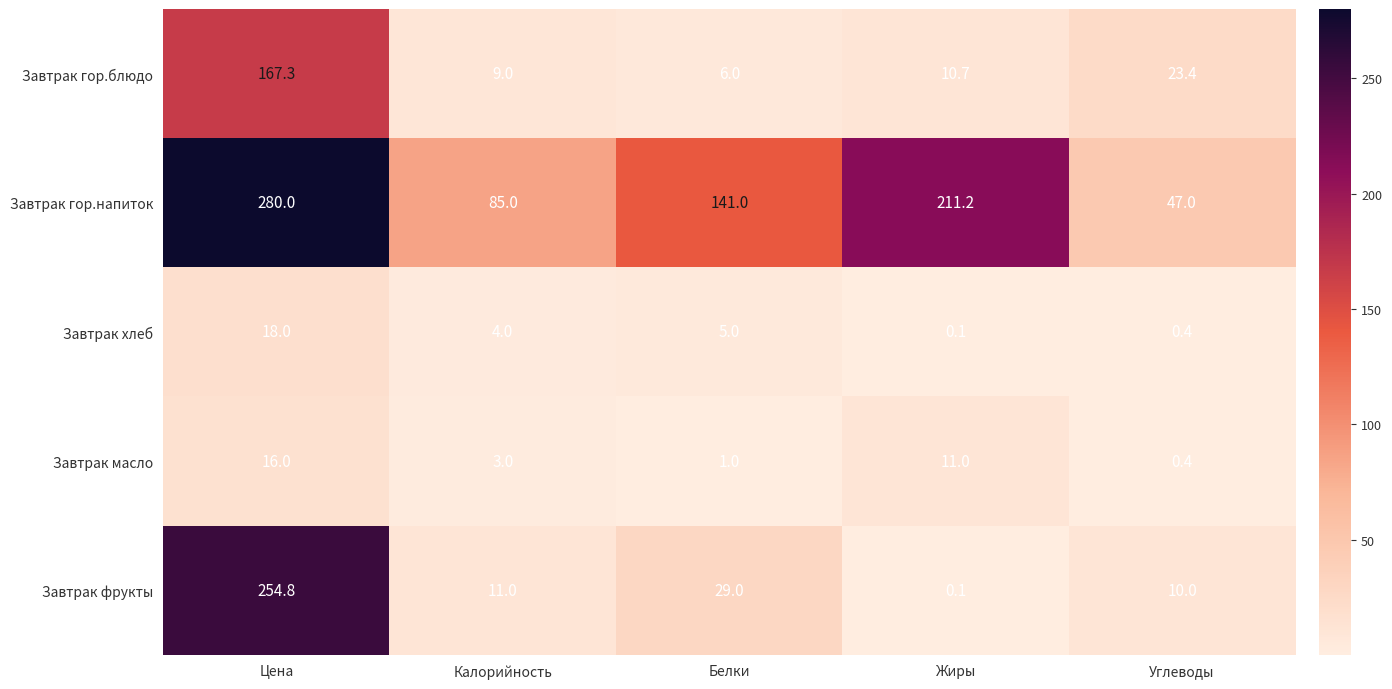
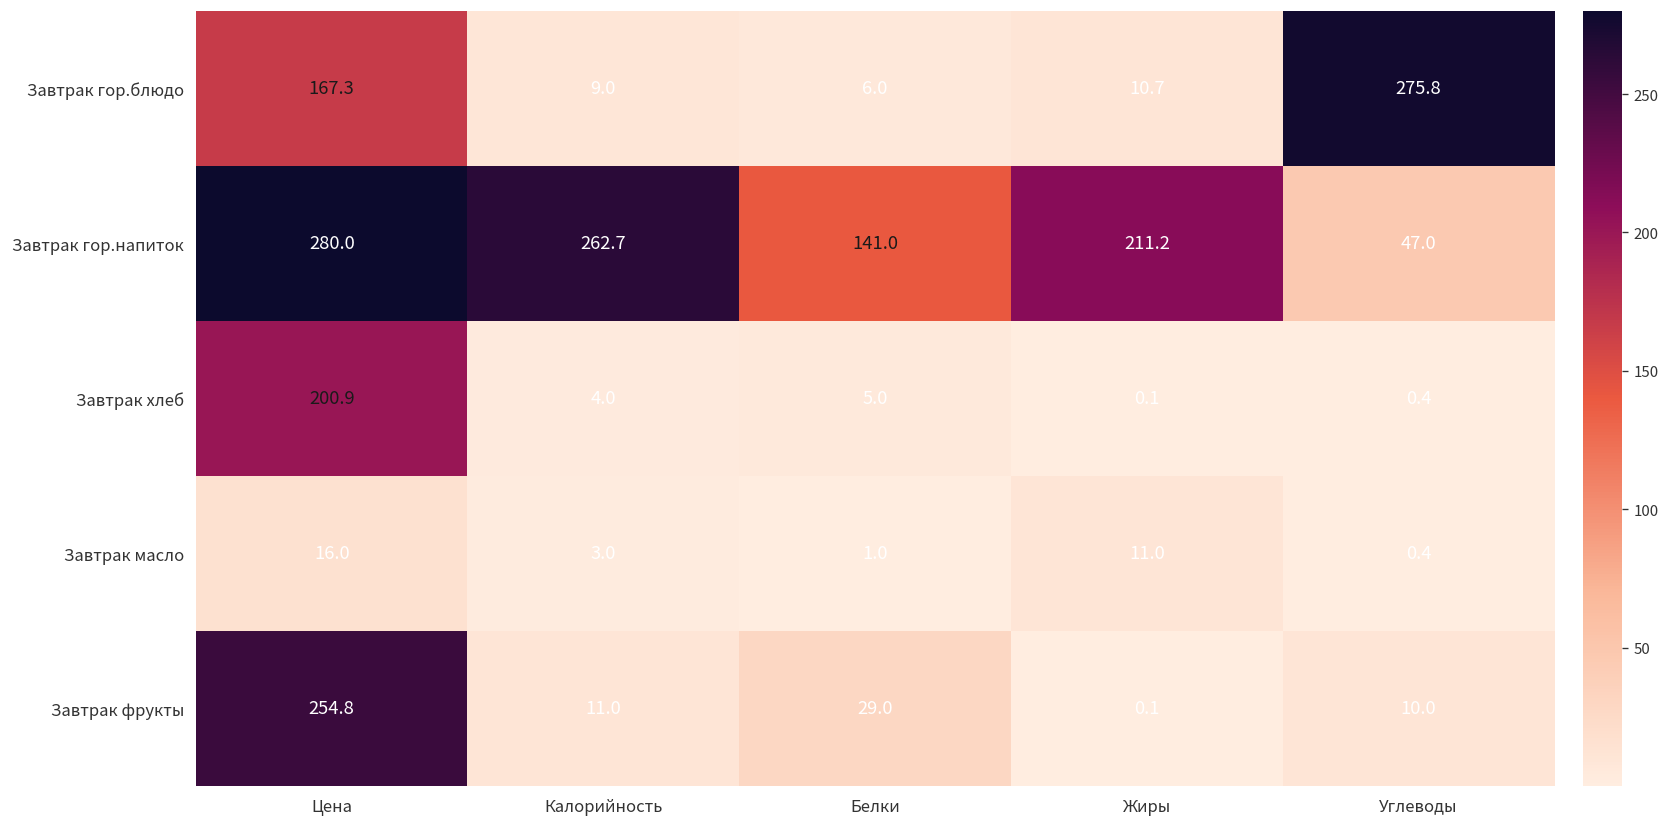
Завтрак гор.блюдо, Углеводы: 23.4 -> 275.8
Завтрак гор.напиток, Калорийность: 85.0 -> 262.7
Завтрак хлеб, Цена: 18.0 -> 200.9
